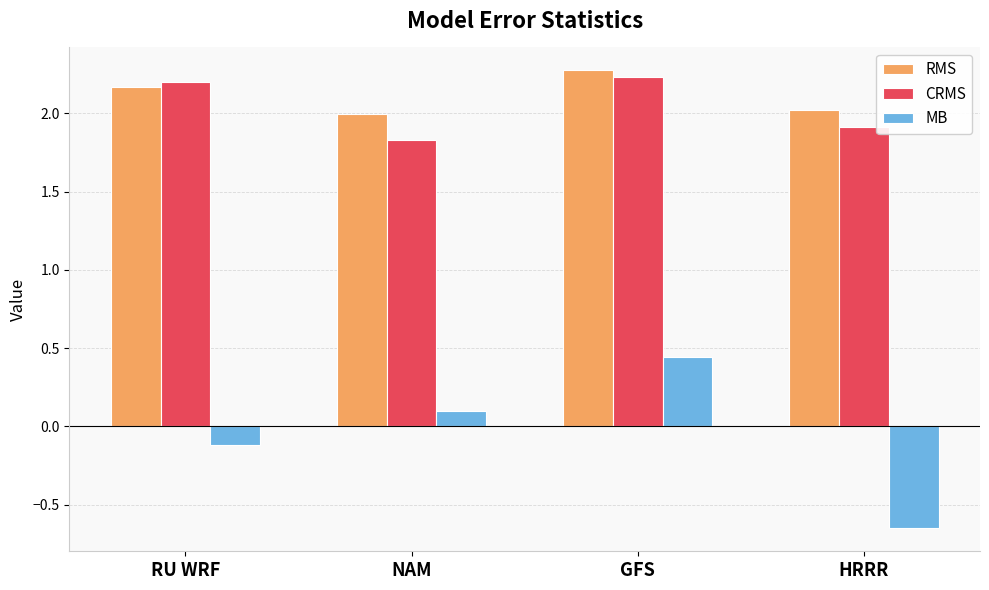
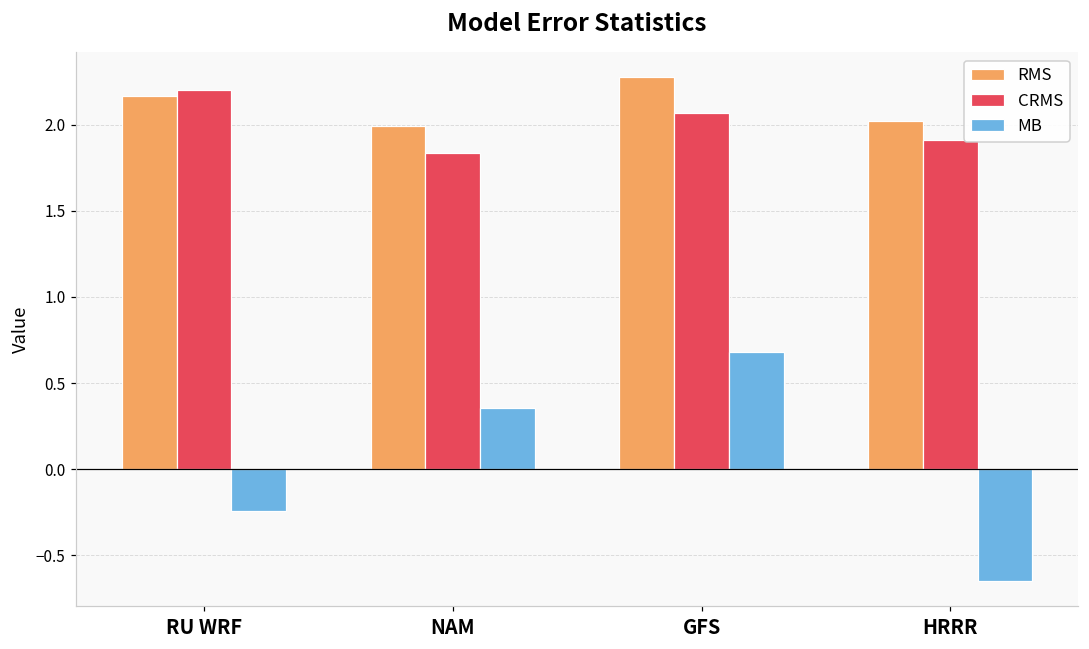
MB, RU WRF: -0.12 -> -0.24
MB, NAM: 0.10 -> 0.36
CRMS, GFS: 2.23 -> 2.07
MB, GFS: 0.44 -> 0.68
